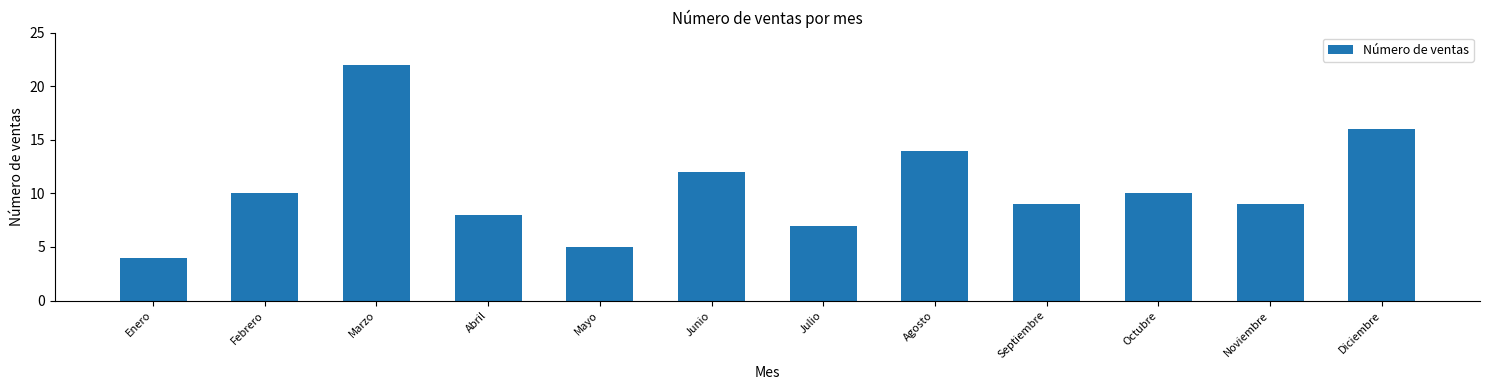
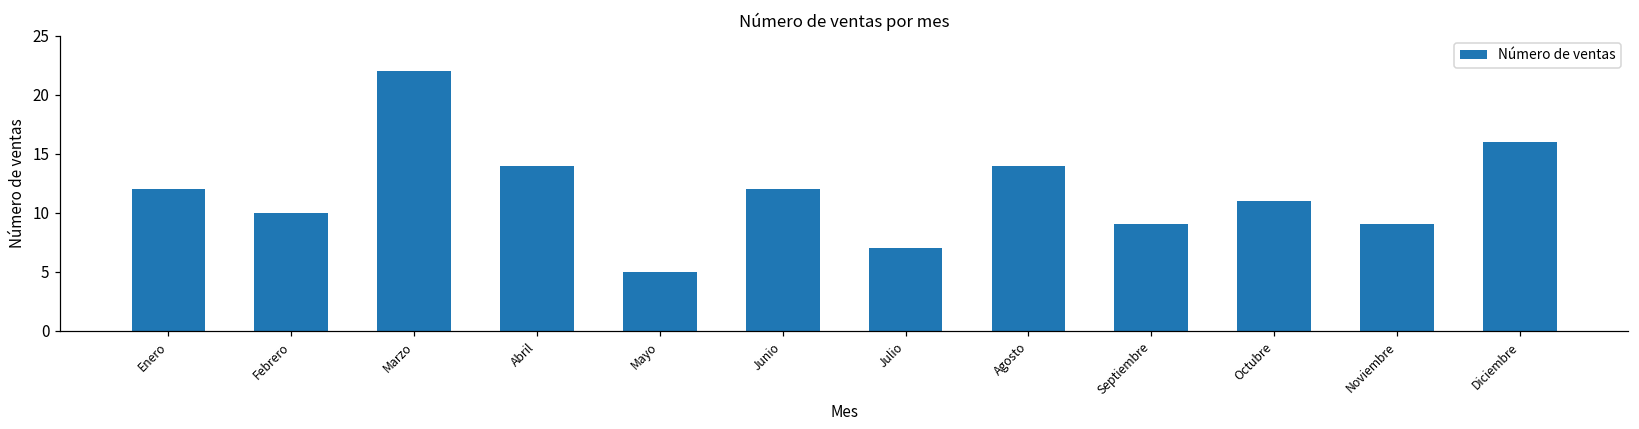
Enero: 4 -> 12
Abril: 8 -> 14
Octubre: 10 -> 11
